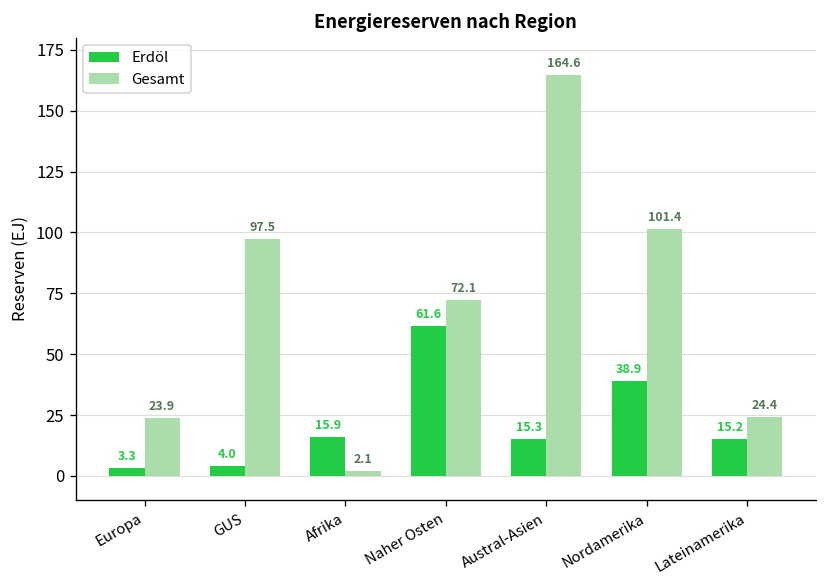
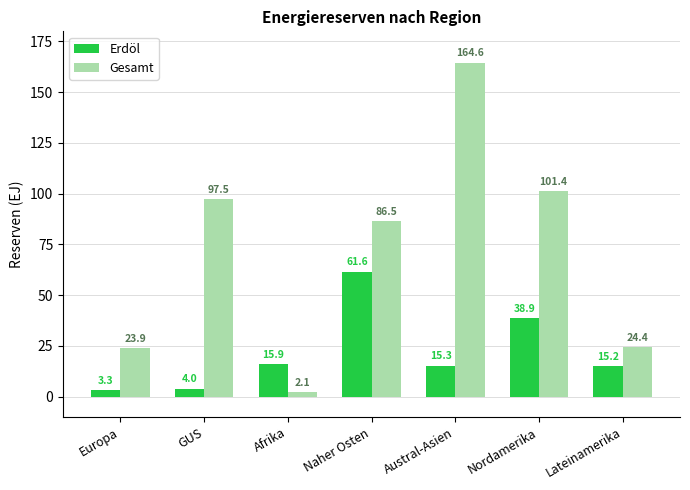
Gesamt, Naher Osten: 72.1 -> 86.5
